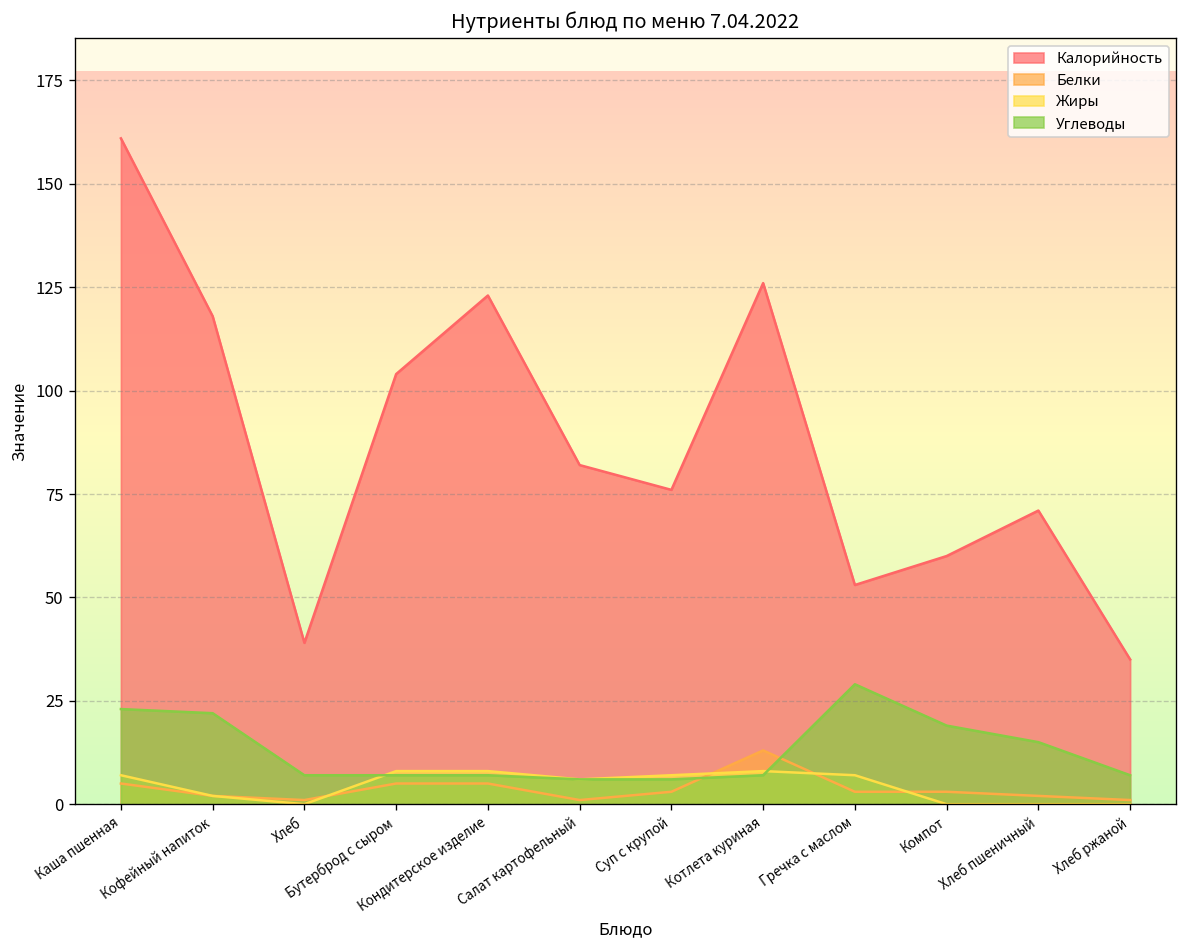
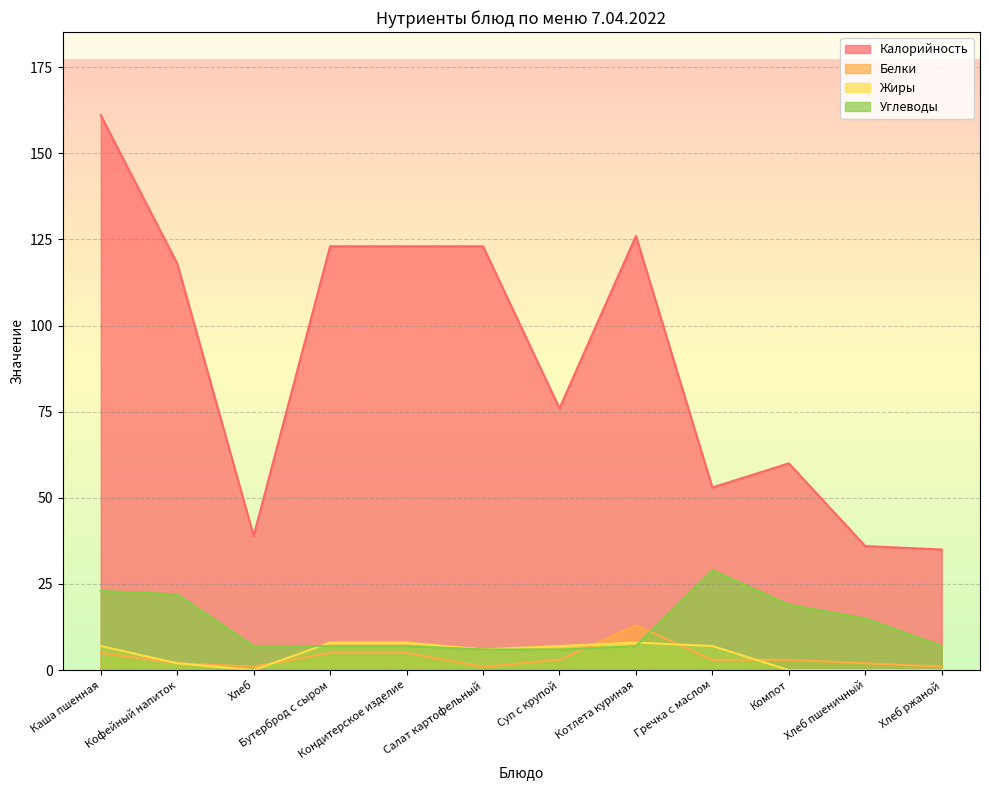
Калорийность, Бутерброд с сыром: 104 -> 123
Калорийность, Салат картофельный: 82 -> 123
Калорийность, Хлеб пшеничный: 71 -> 36
